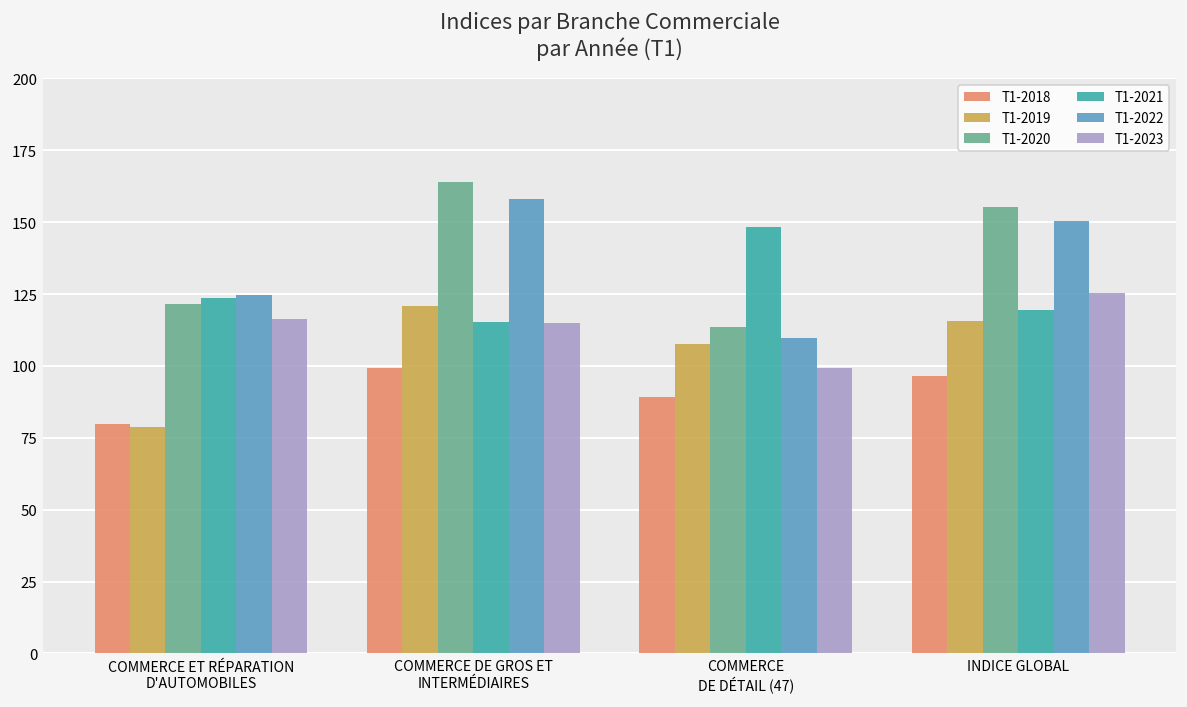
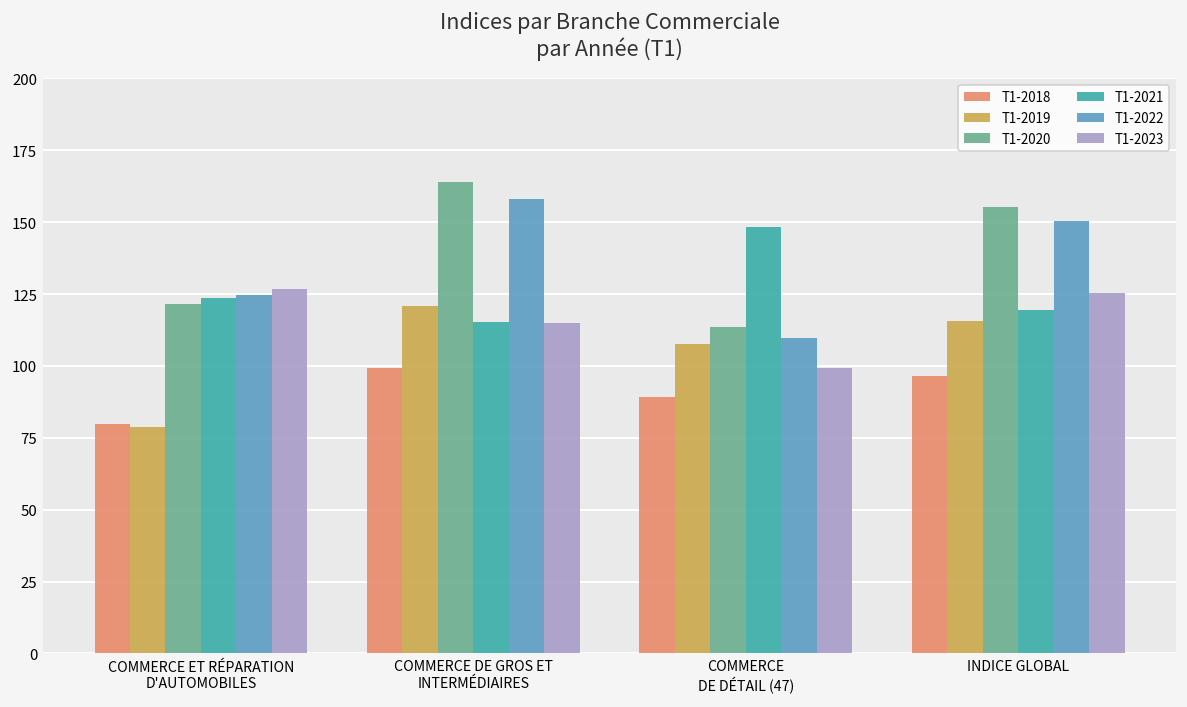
T1-2023, COMMERCE ET RÉPARATION D'AUTOMOBILES: 116 -> 127
